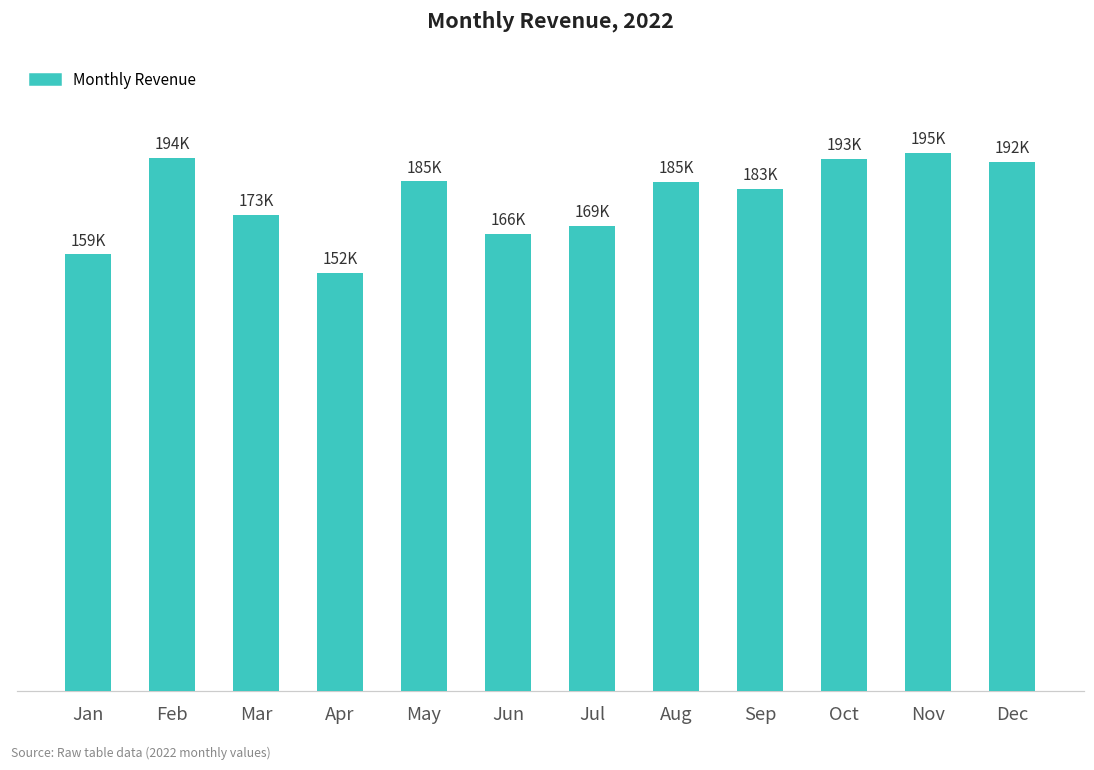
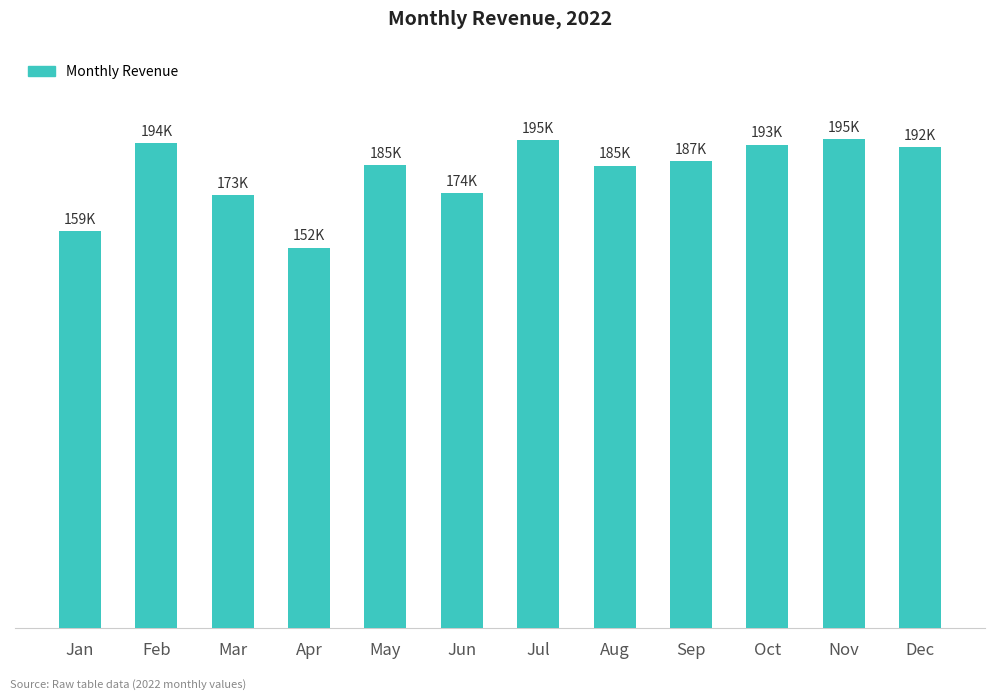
Jun: 166K -> 174K
Jul: 169K -> 195K
Sep: 183K -> 187K
